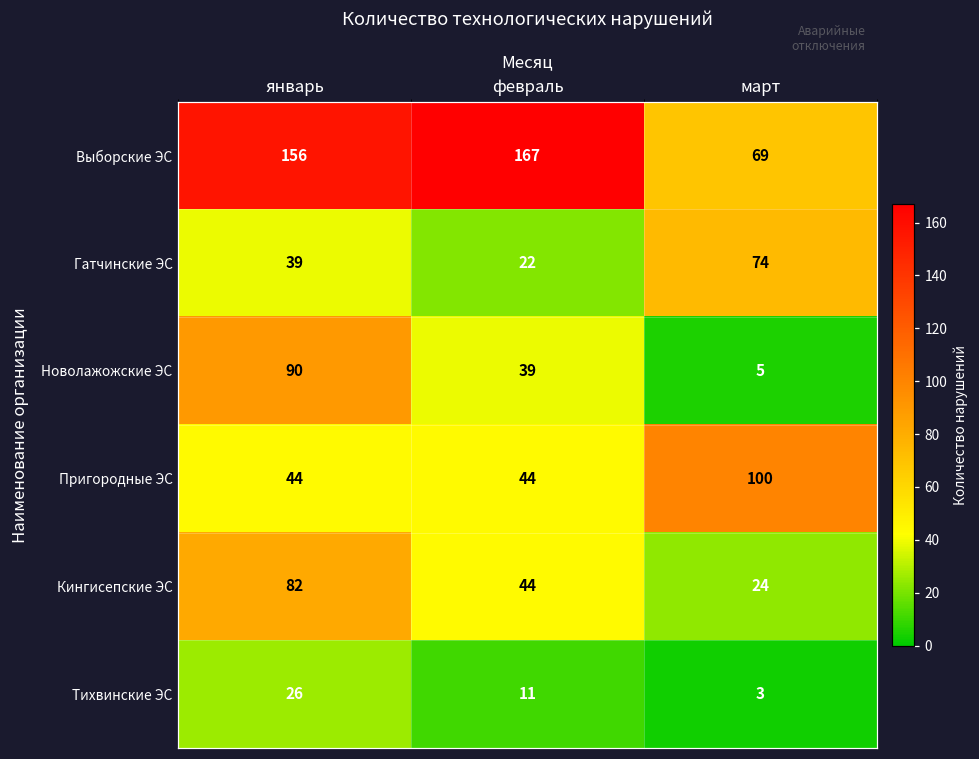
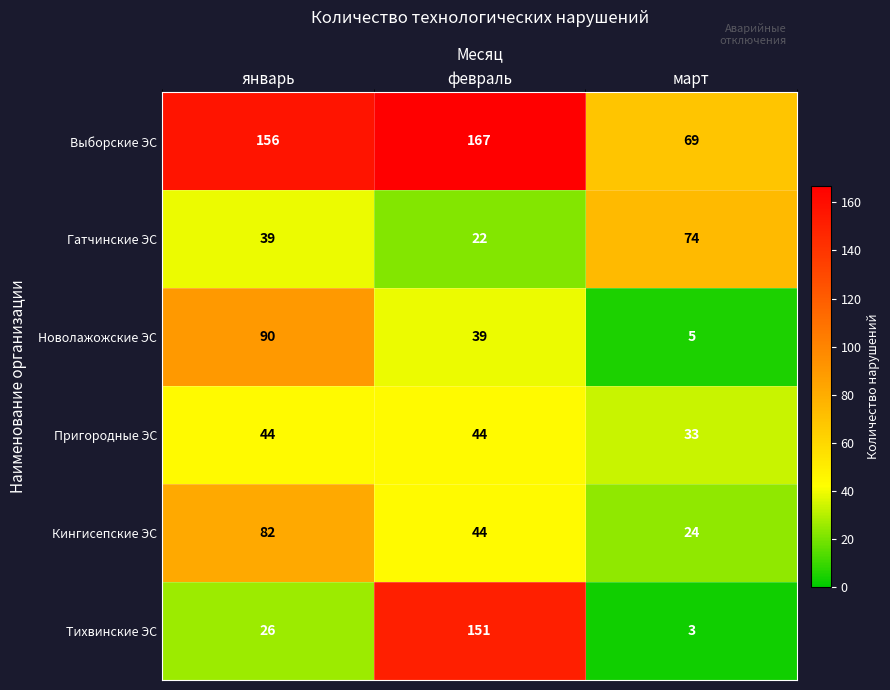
Пригородные ЭС, март: 100 -> 33
Тихвинские ЭС, февраль: 11 -> 151
